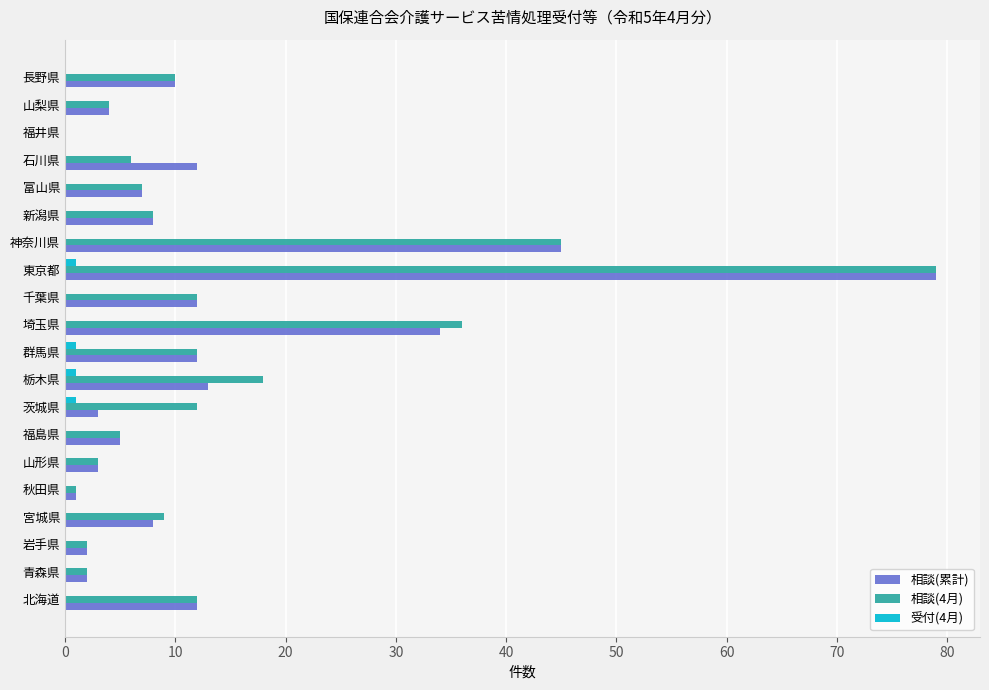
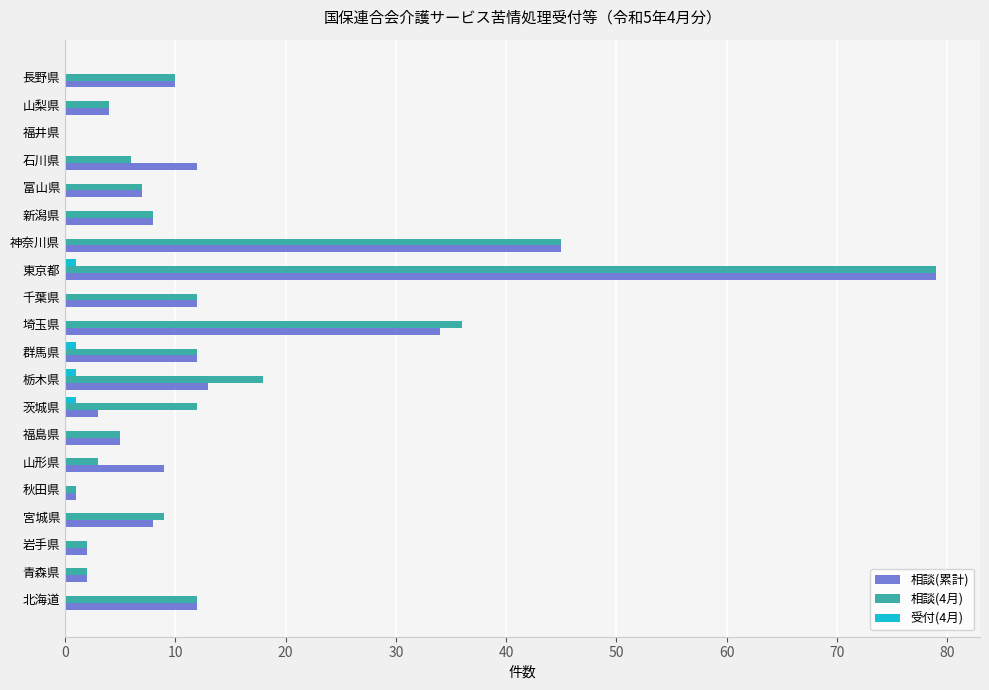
相談(累計), 山形県: 3 -> 9
